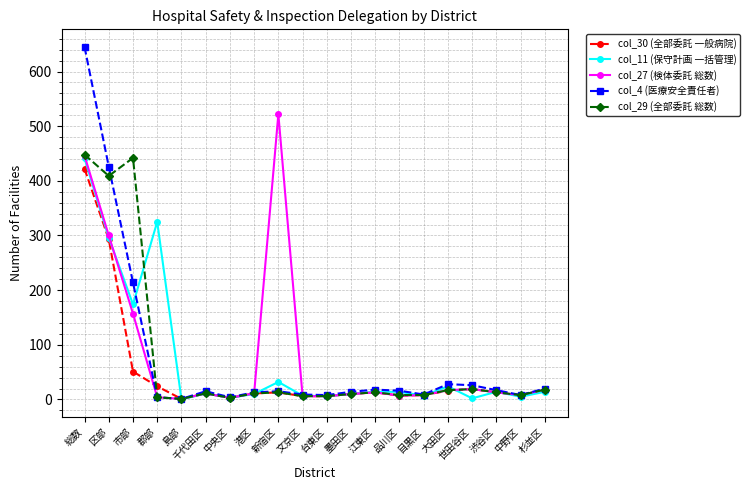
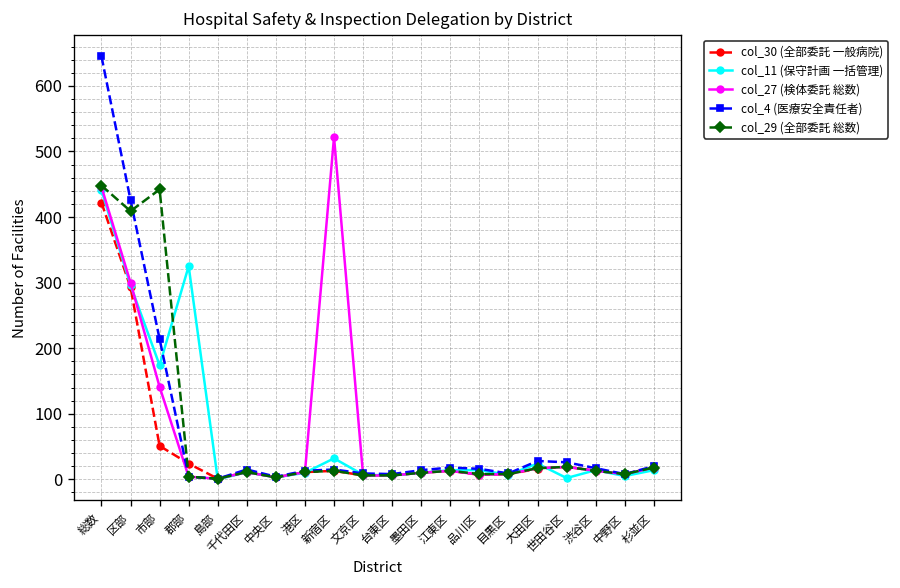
col_27 (検体委託 総数), 市部: 160 -> 140
